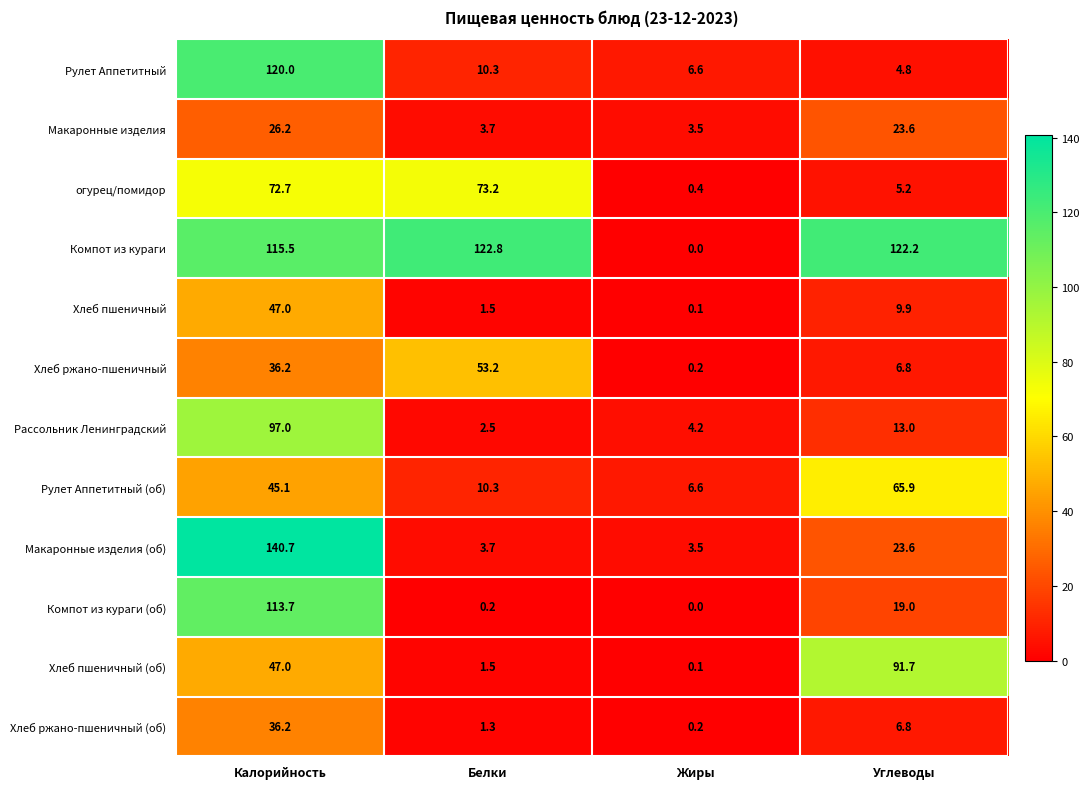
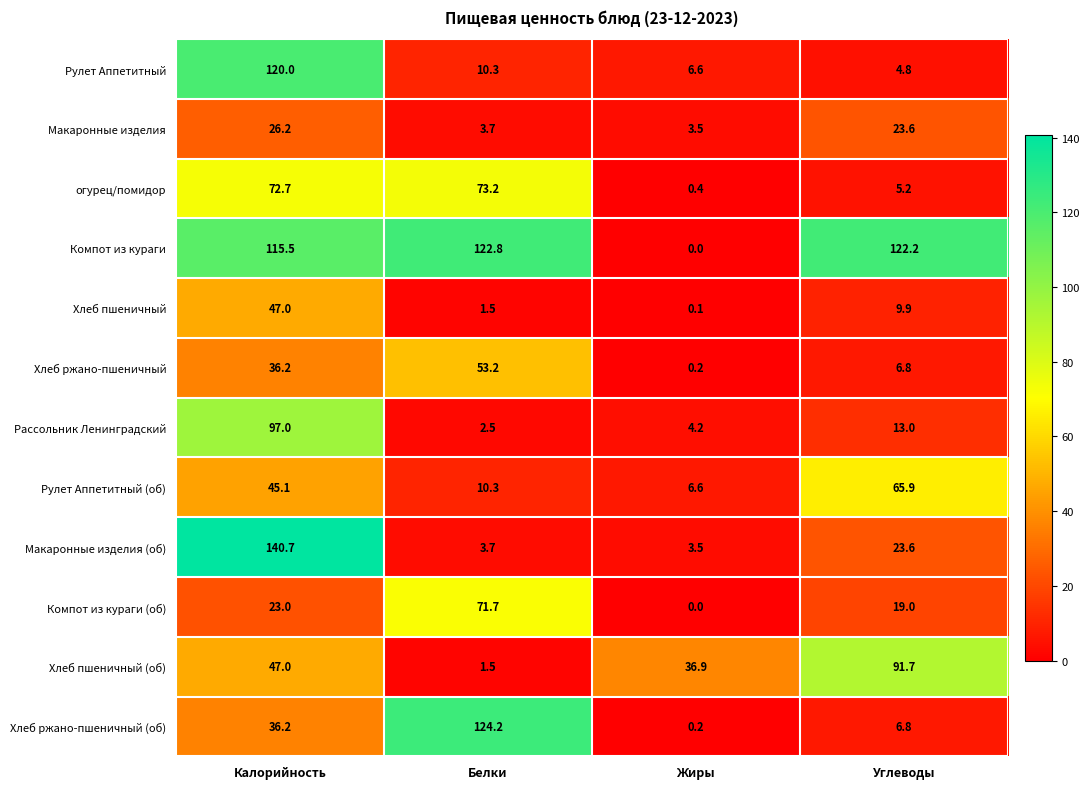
Компот из кураги (об), Калорийность: 113.7 -> 23.0
Компот из кураги (об), Белки: 0.2 -> 71.7
Хлеб пшеничный (об), Жиры: 0.1 -> 36.9
Хлеб ржано-пшеничный (об), Белки: 1.3 -> 124.2
